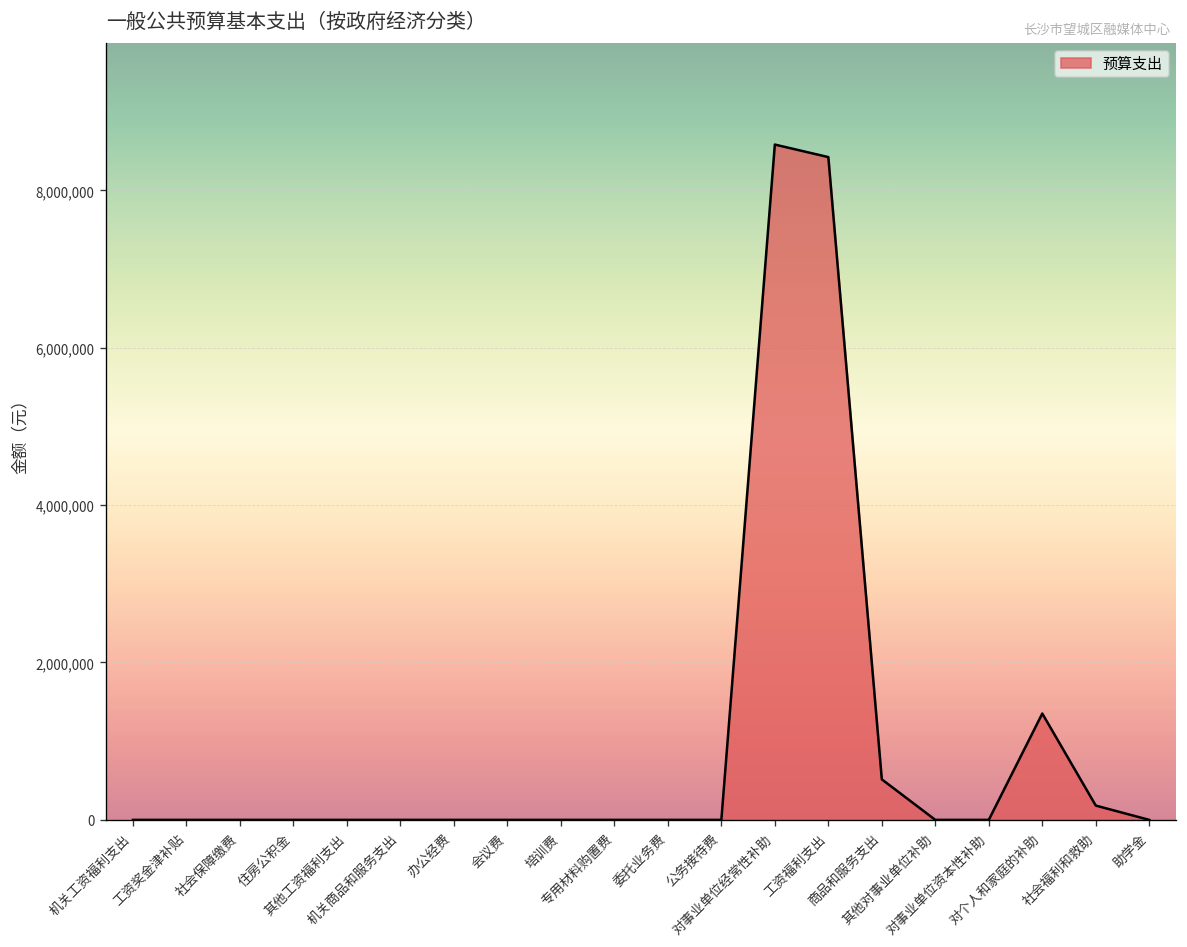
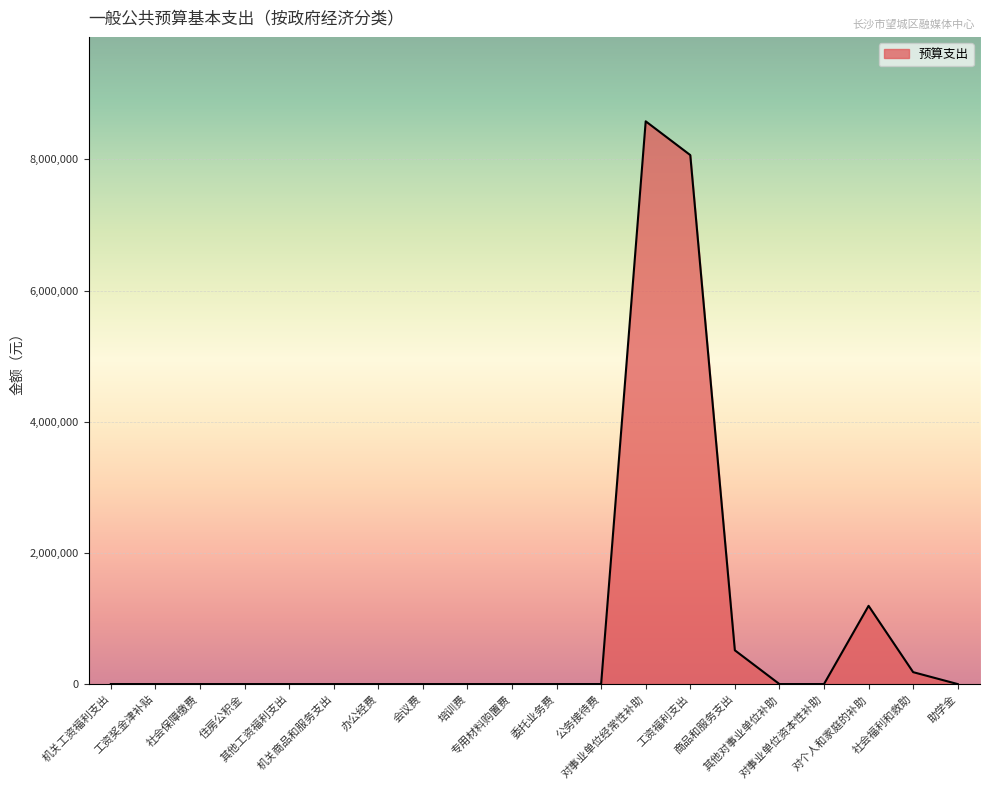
工资福利支出: 8,400,000 -> 8,100,000
对个人和家庭的补助: 1,400,000 -> 1,200,000
